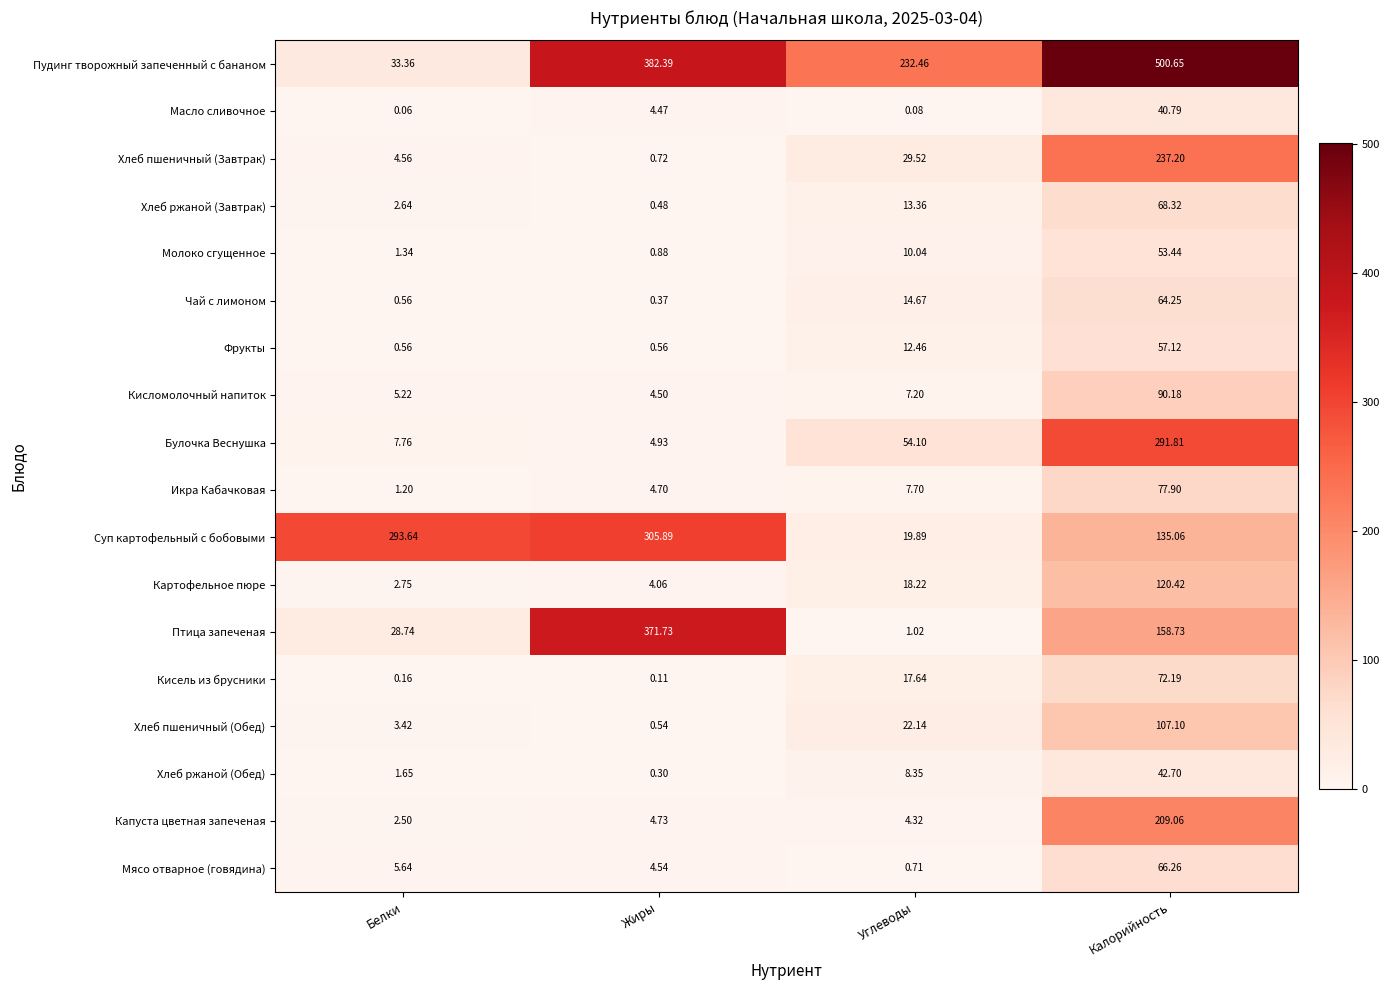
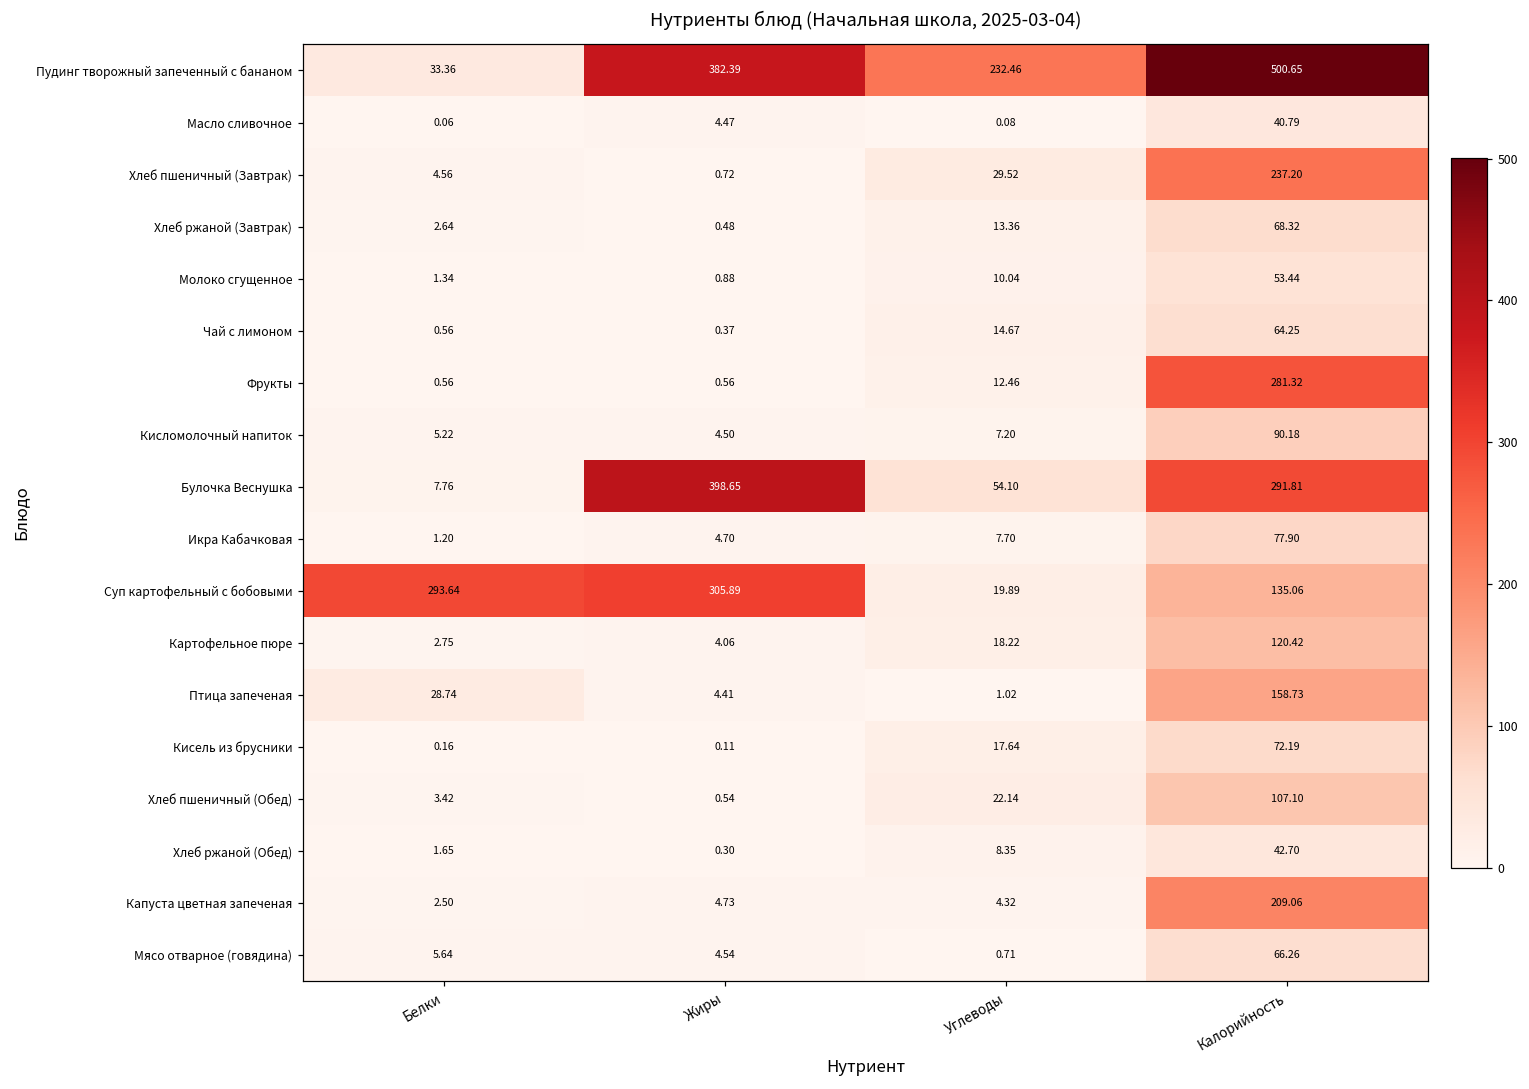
Фрукты, Калорийность: 57.12 -> 281.32
Булочка Веснушка, Жиры: 4.93 -> 398.65
Птица запеченая, Жиры: 371.73 -> 4.41
